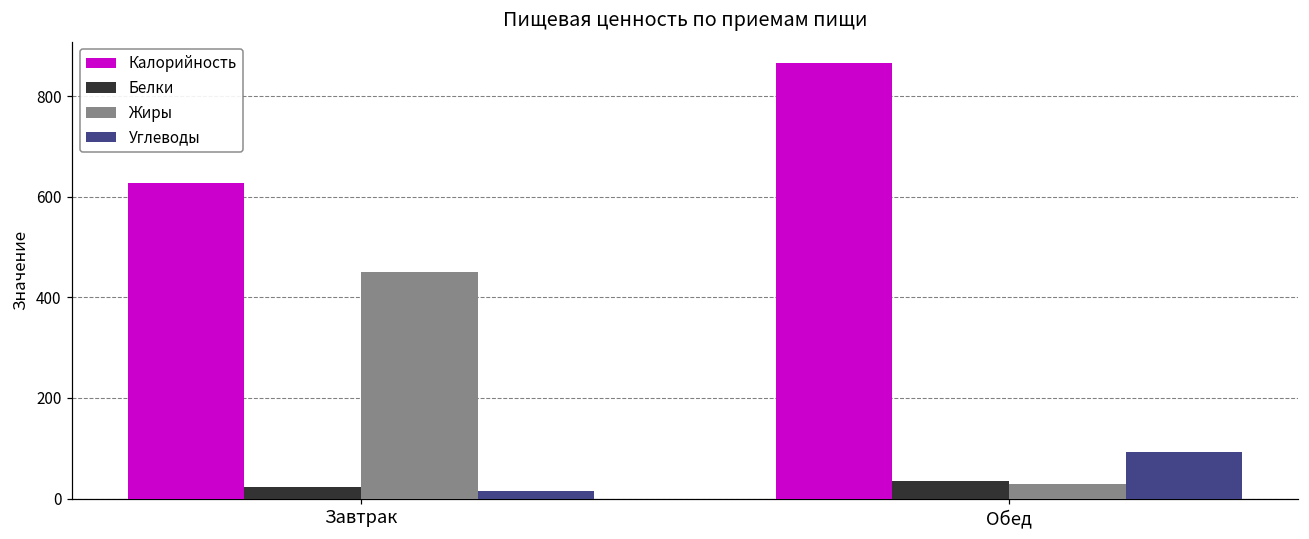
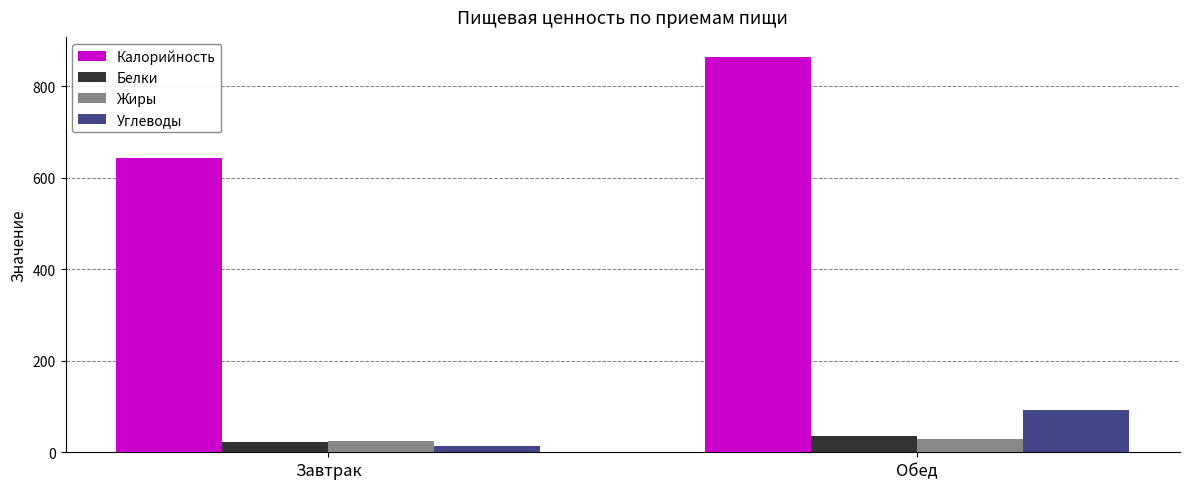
Калорийность, Завтрак: 630 -> 640
Жиры, Завтрак: 450 -> 20
